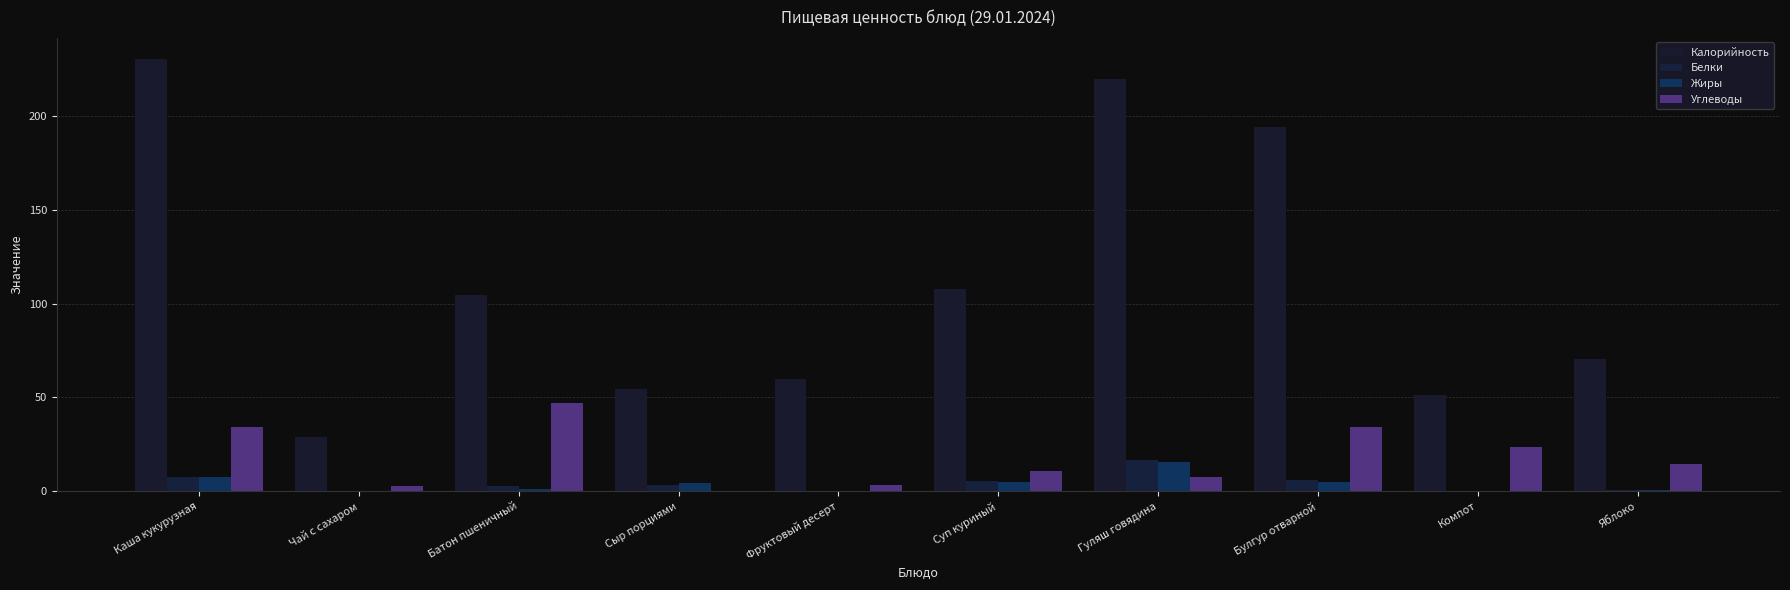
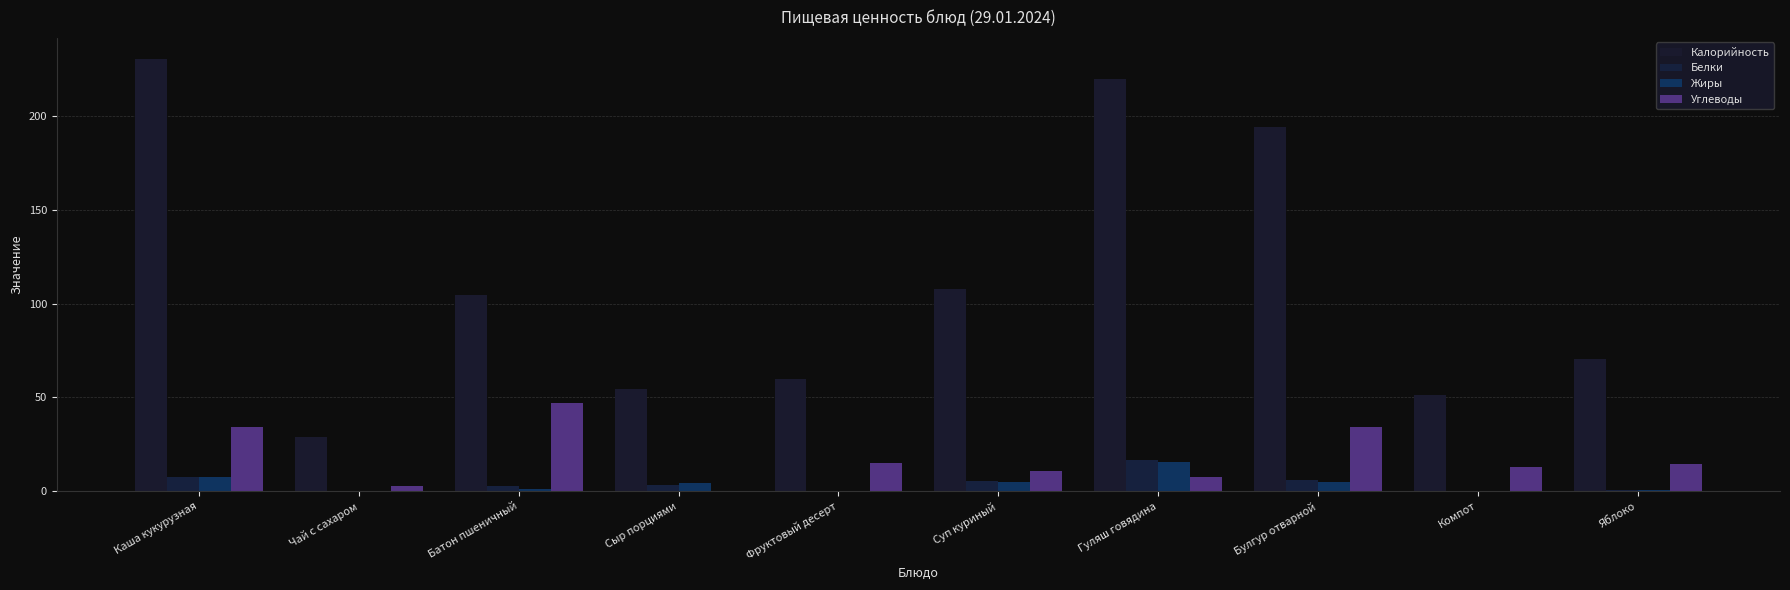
Углеводы, Фруктовый десерт: 3 -> 15
Углеводы, Компот: 24 -> 13
